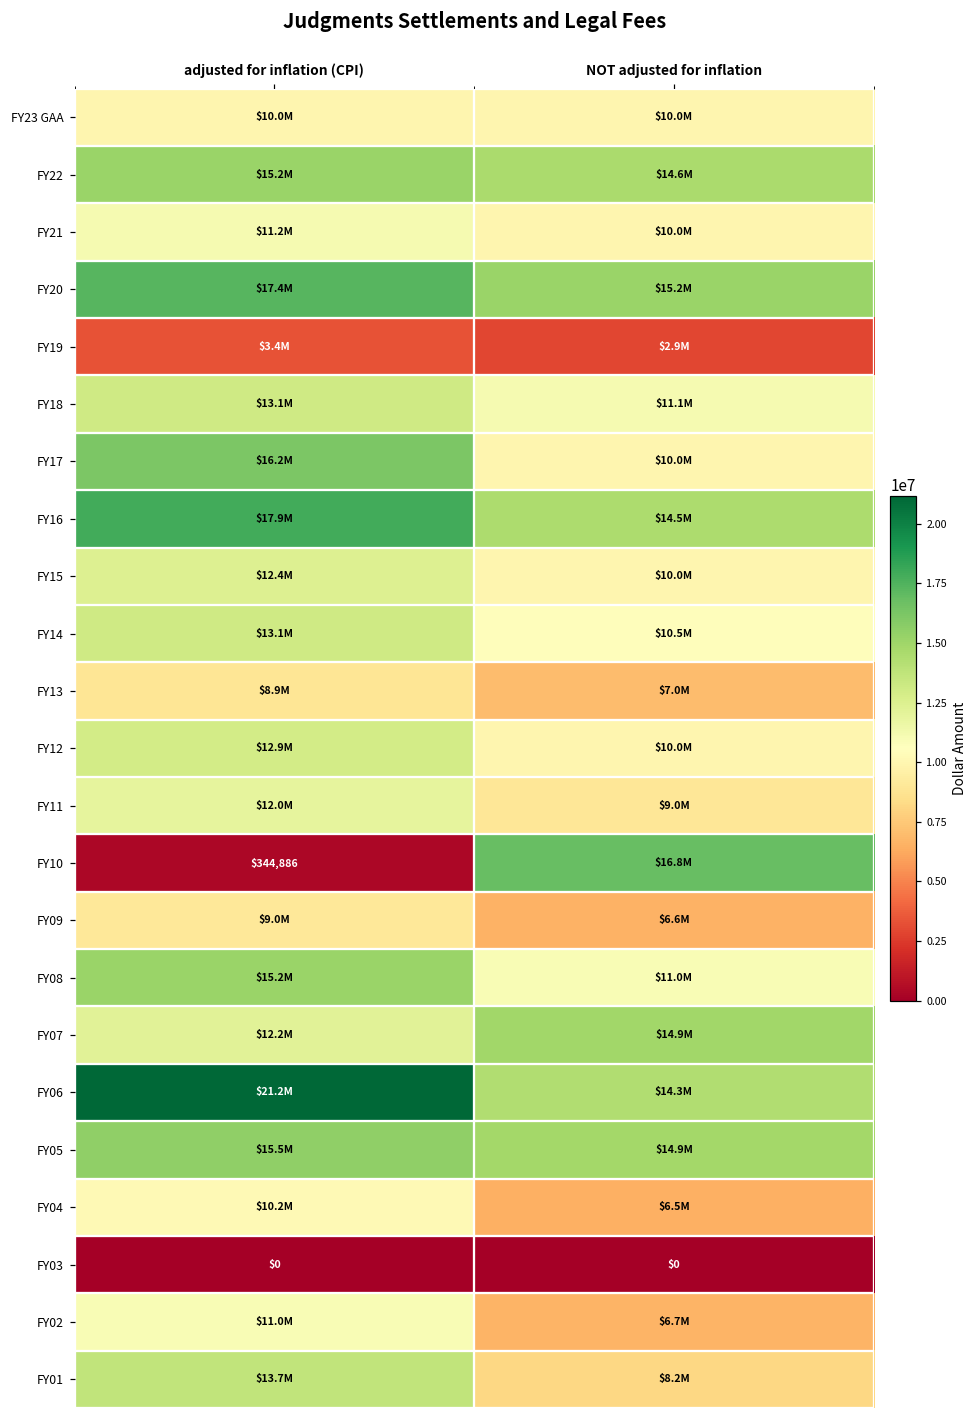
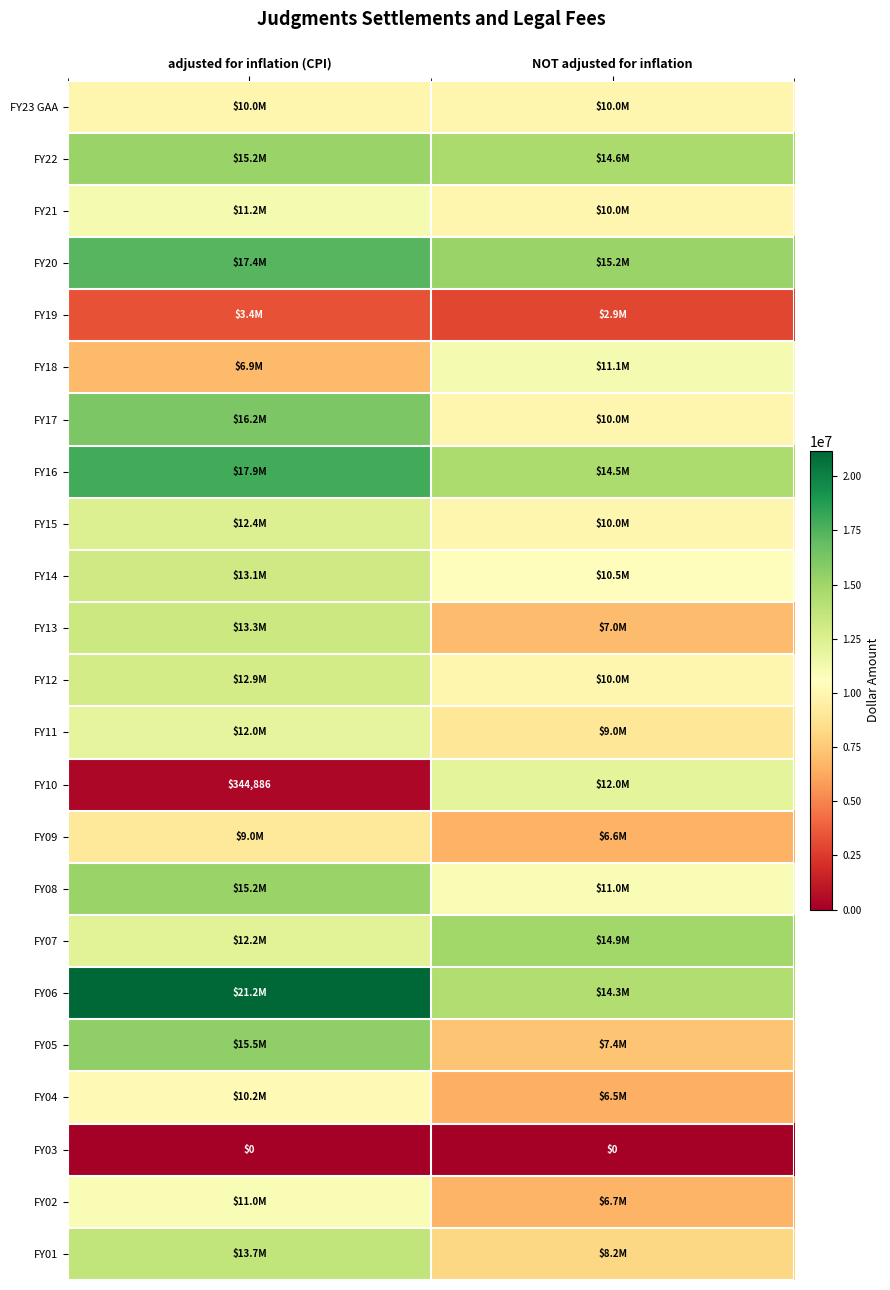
FY18, adjusted for inflation (CPI): $13.1M -> $6.9M
FY13, adjusted for inflation (CPI): $8.9M -> $13.3M
FY10, NOT adjusted for inflation: $16.8M -> $12.0M
FY05, NOT adjusted for inflation: $14.9M -> $7.4M
